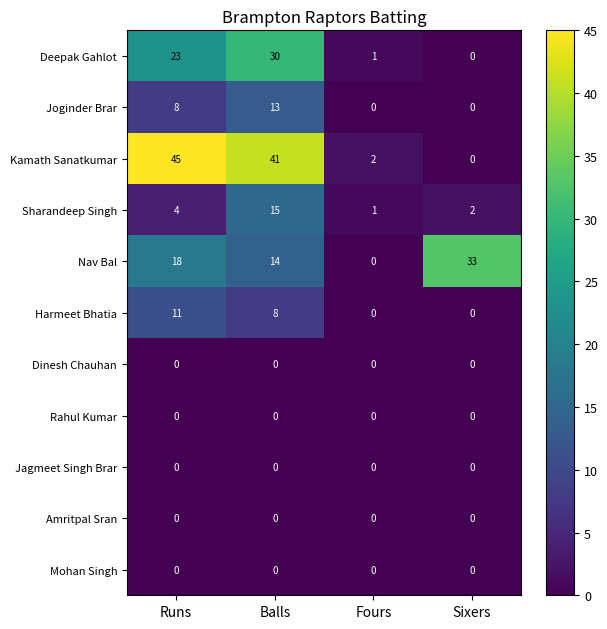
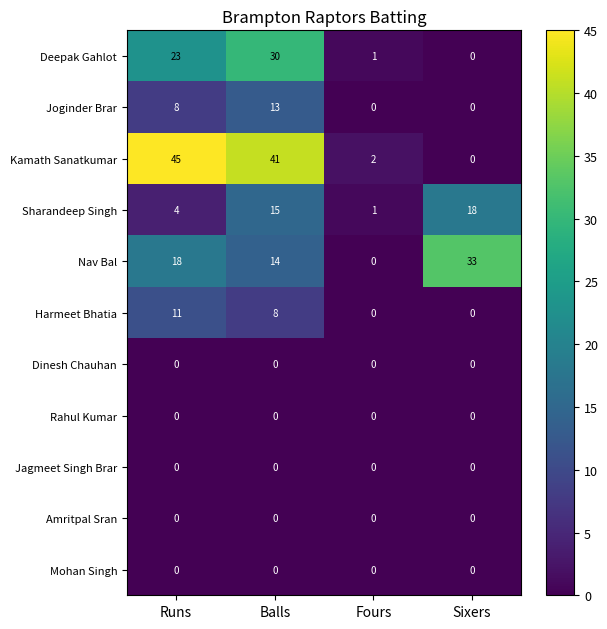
Sharandeep Singh, Sixers: 2 -> 18
